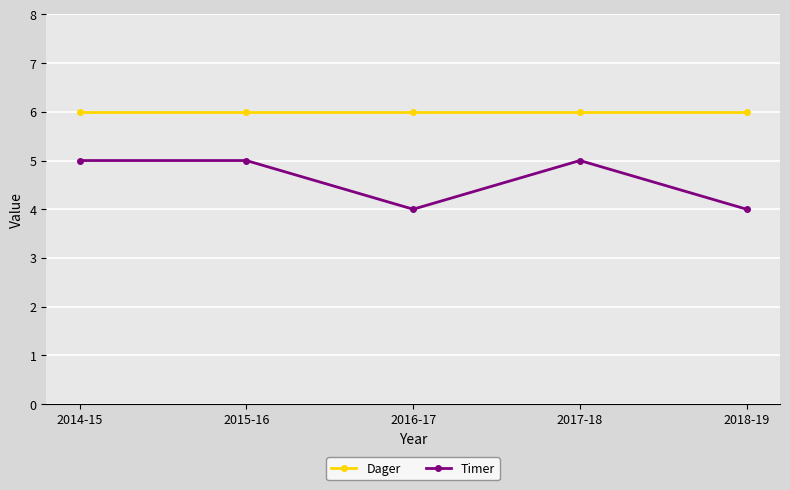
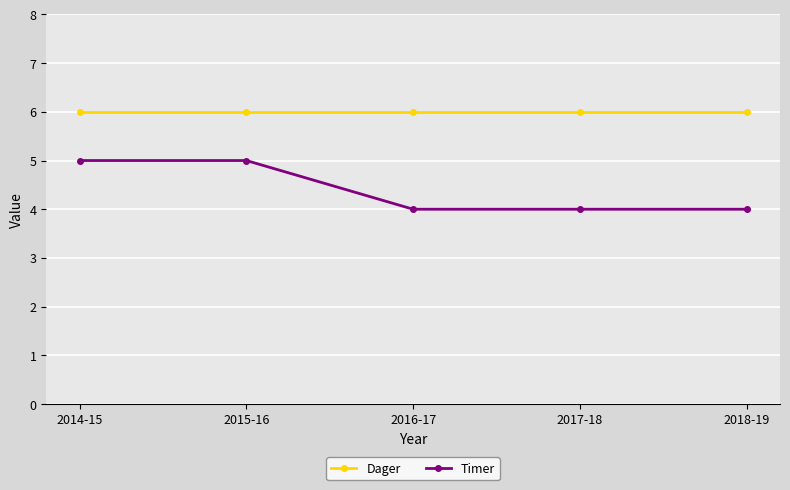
Timer, 2017-18: 5 -> 4
